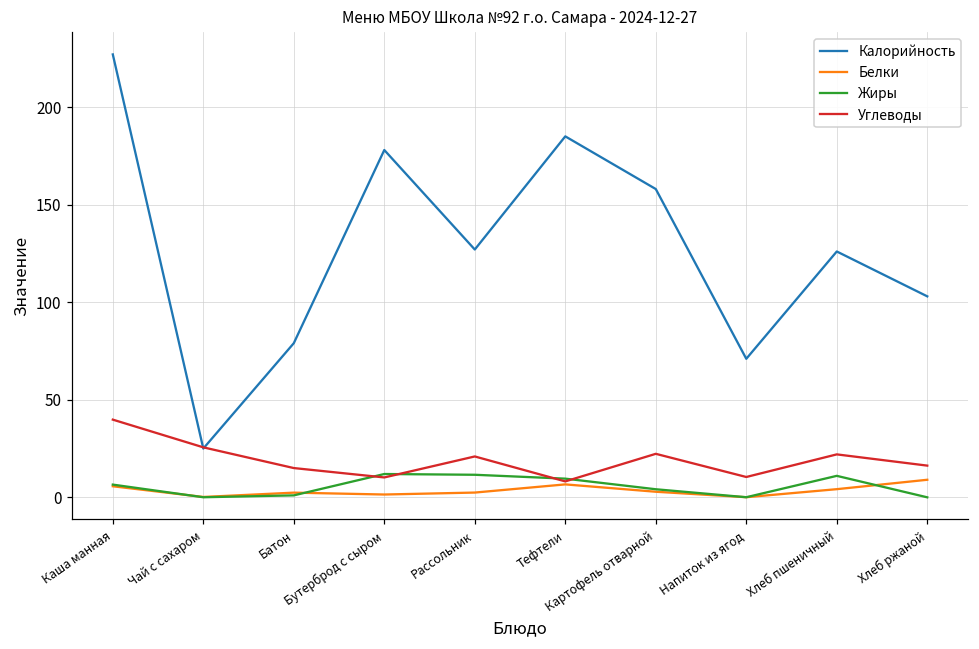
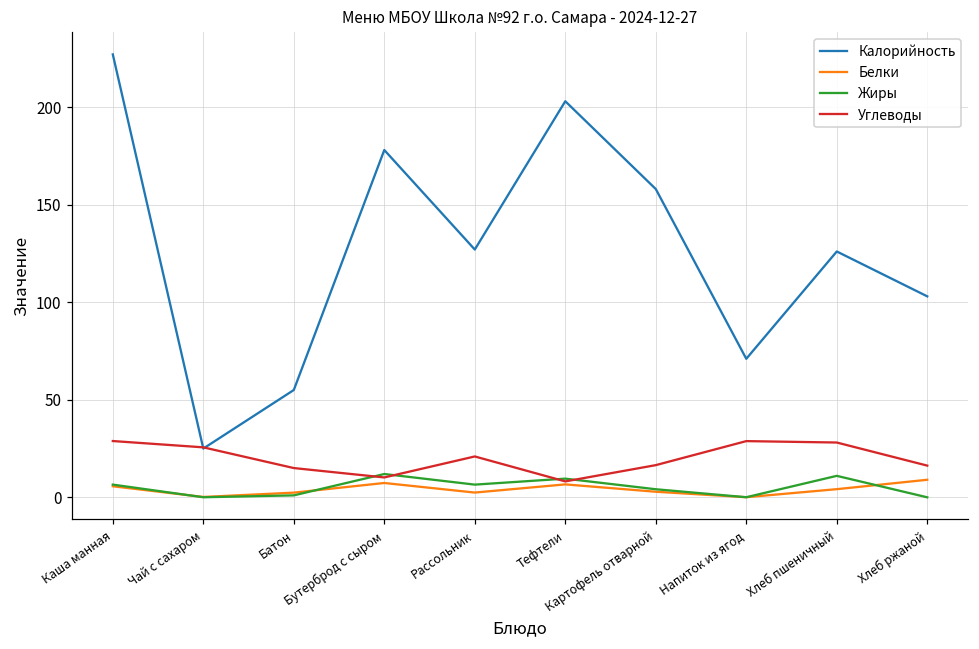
Углеводы, Каша манная: 40 -> 29
Калорийность, Батон: 79 -> 55
Белки, Бутерброд с сыром: 1 -> 7
Жиры, Рассольник: 12 -> 7
Калорийность, Тефтели: 185 -> 203
Углеводы, Картофель отварной: 22 -> 17
Углеводы, Напиток из ягод: 10 -> 29
Углеводы, Хлеб пшеничный: 22 -> 28
